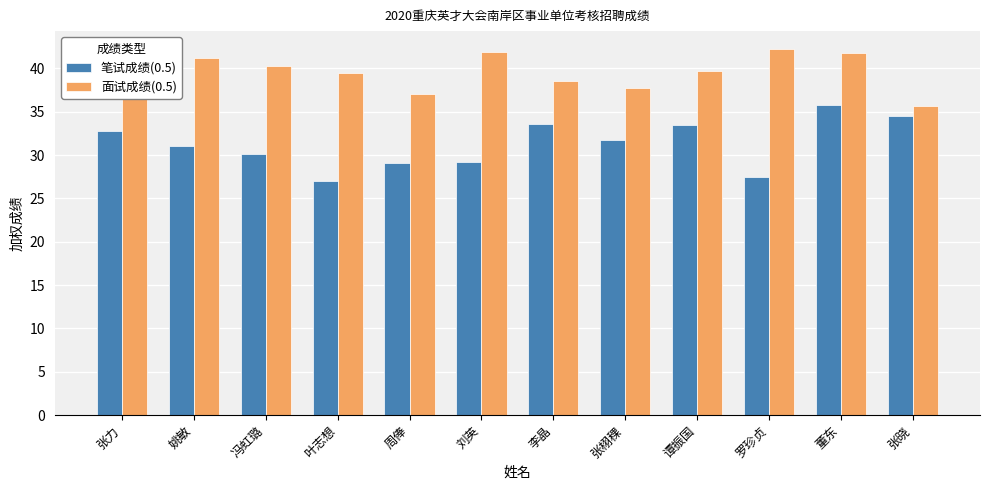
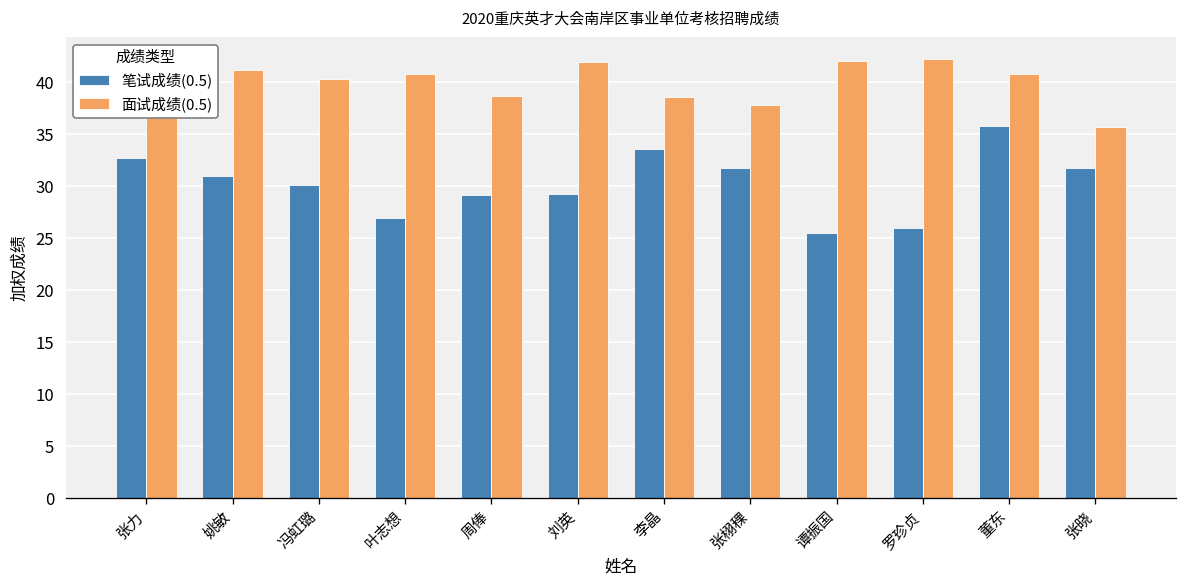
面试成绩(0.5), 叶志想: 40 -> 41
面试成绩(0.5), 周俸: 37 -> 39
笔试成绩(0.5), 谭振国: 34 -> 26
面试成绩(0.5), 谭振国: 40 -> 42
笔试成绩(0.5), 罗珍贞: 28 -> 26
面试成绩(0.5), 董东: 42 -> 41
笔试成绩(0.5), 张晓: 34 -> 32
